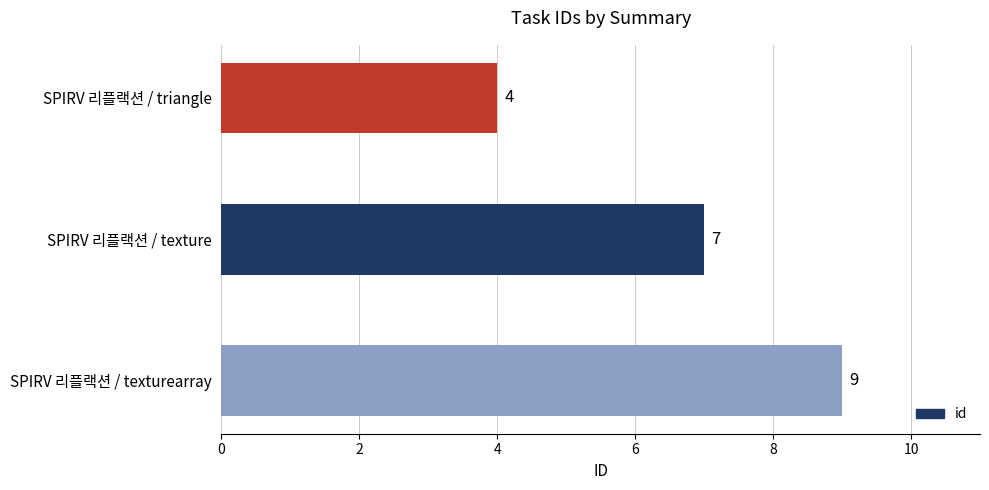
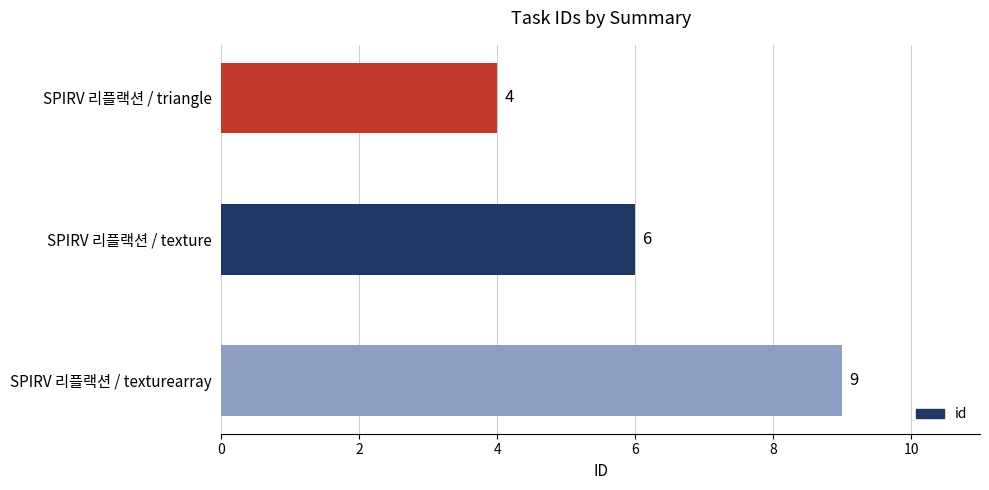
SPIRV 리플랙션 / texture: 7 -> 6
